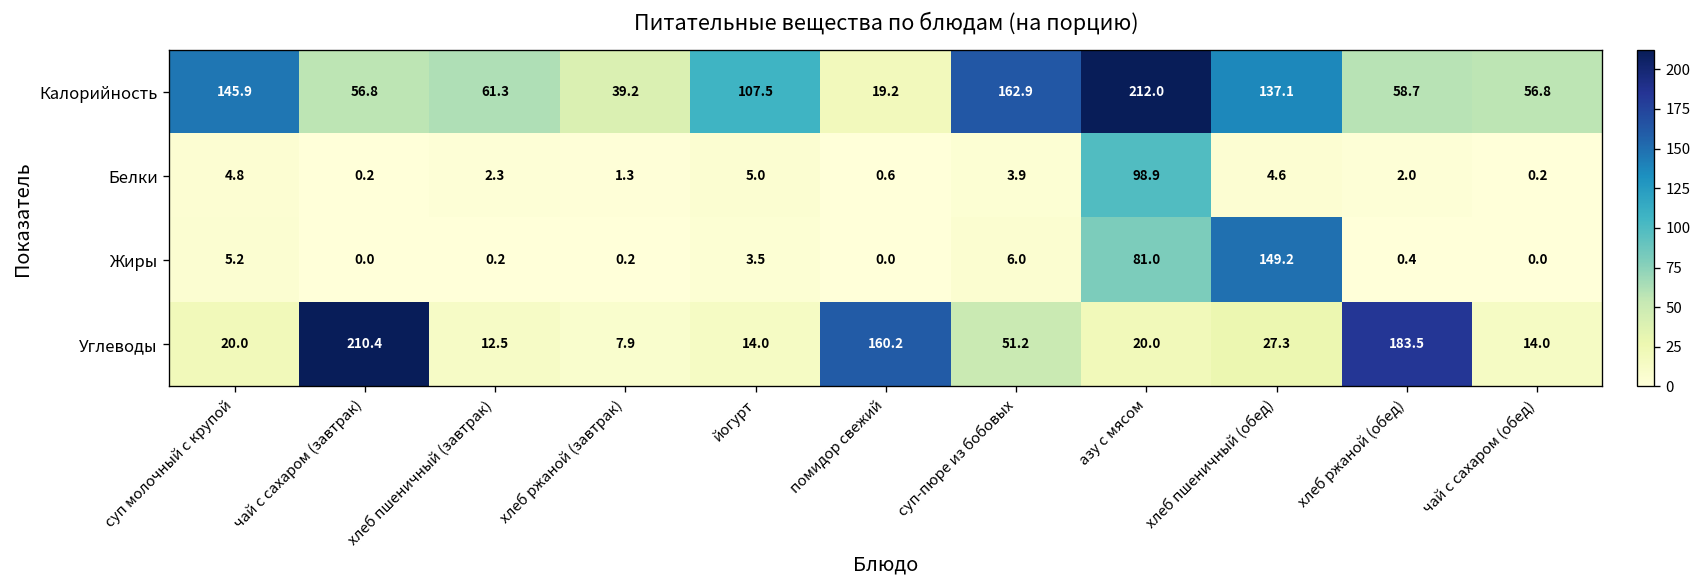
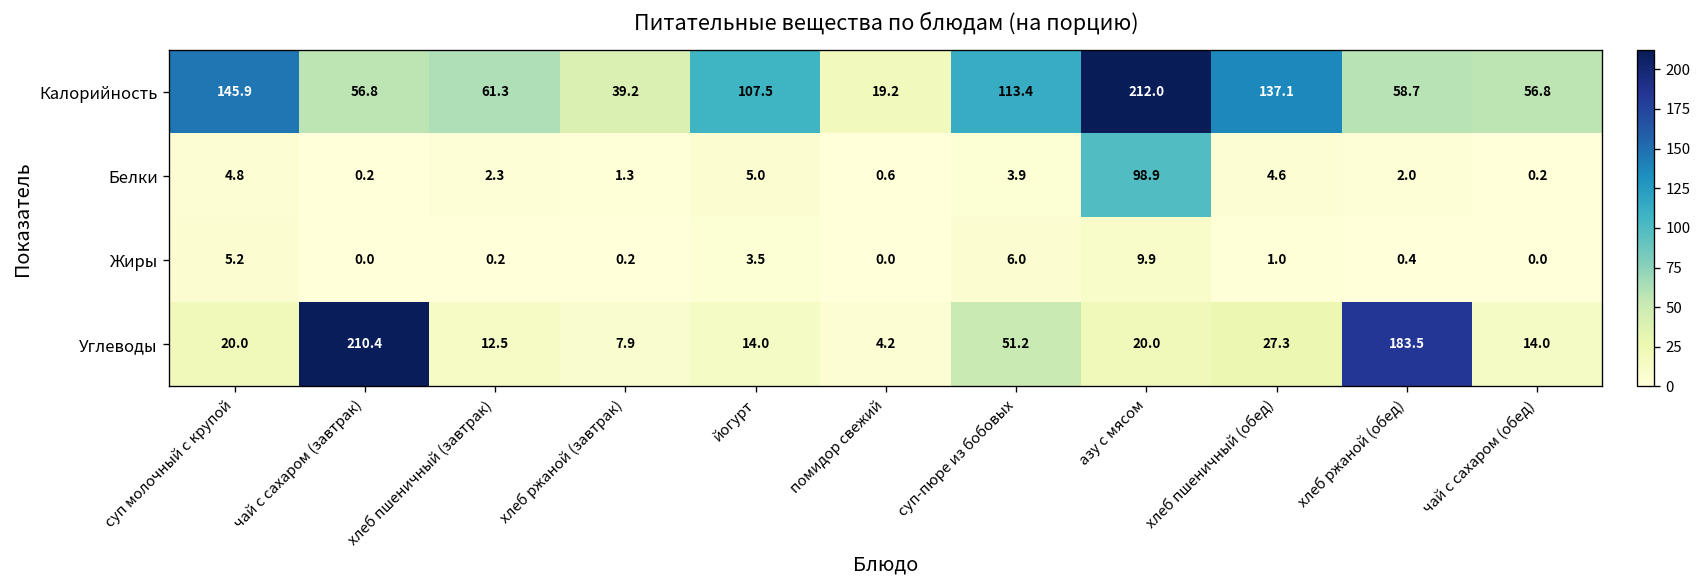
Калорийность, суп-пюре из бобовых: 162.9 -> 113.4
Жиры, азу с мясом: 81.0 -> 9.9
Жиры, хлеб пшеничный (обед): 149.2 -> 1.0
Углеводы, помидор свежий: 160.2 -> 4.2
